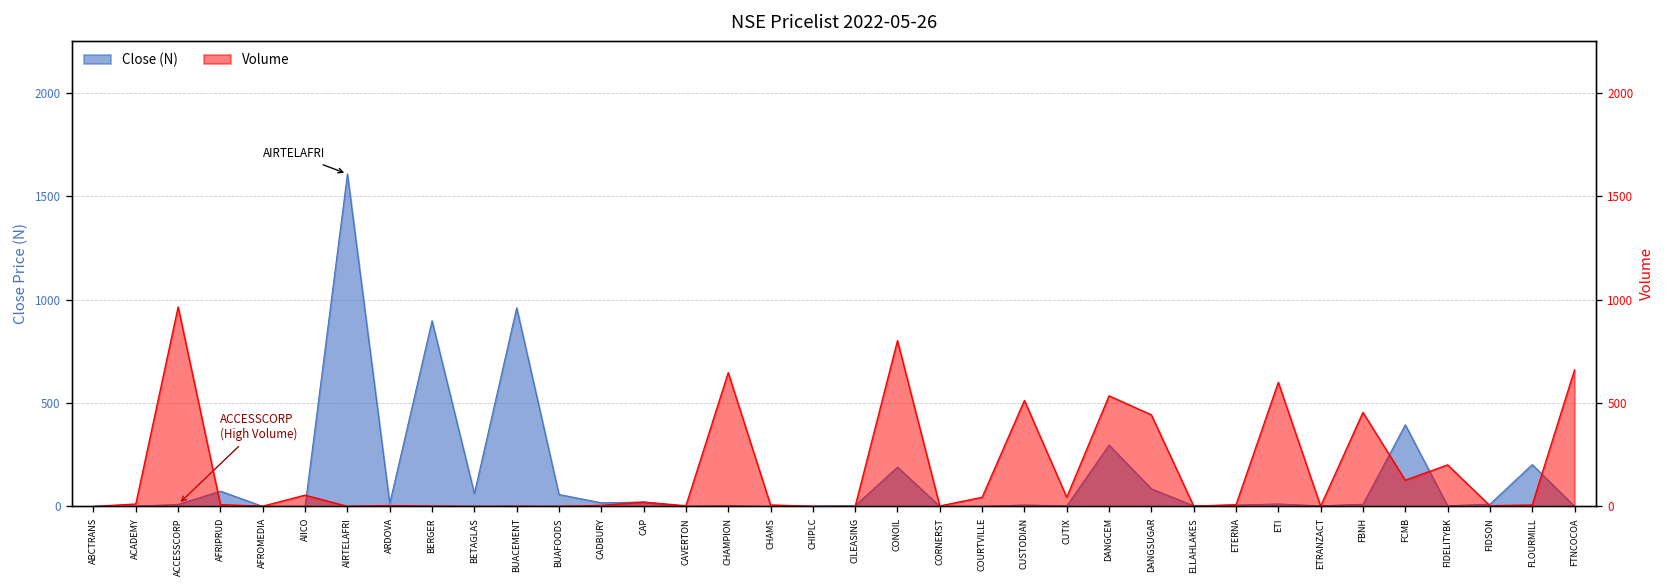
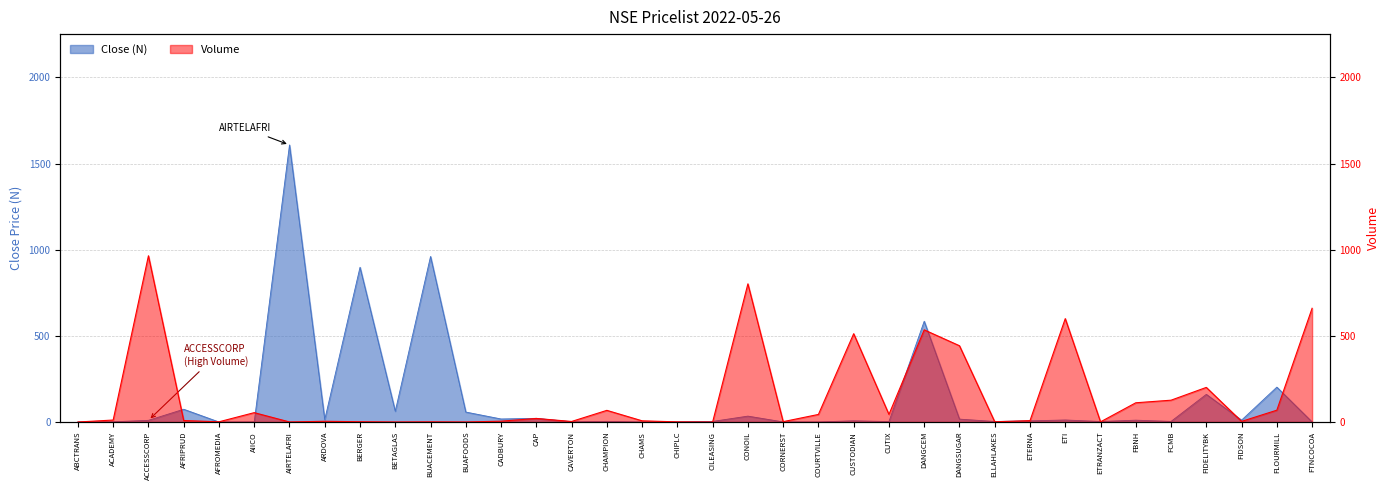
Close (N), CONOIL: 190 -> 30
Close (N), DANGCEM: 300 -> 590
Close (N), DANGSUGAR: 90 -> 20
Close (N), FCMB: 390 -> 0
Close (N), FIDELITYBK: 0 -> 160
Volume, CHAMPION: 650 -> 70
Volume, FBNH: 450 -> 110
Volume, FLOURMILL: 10 -> 70
